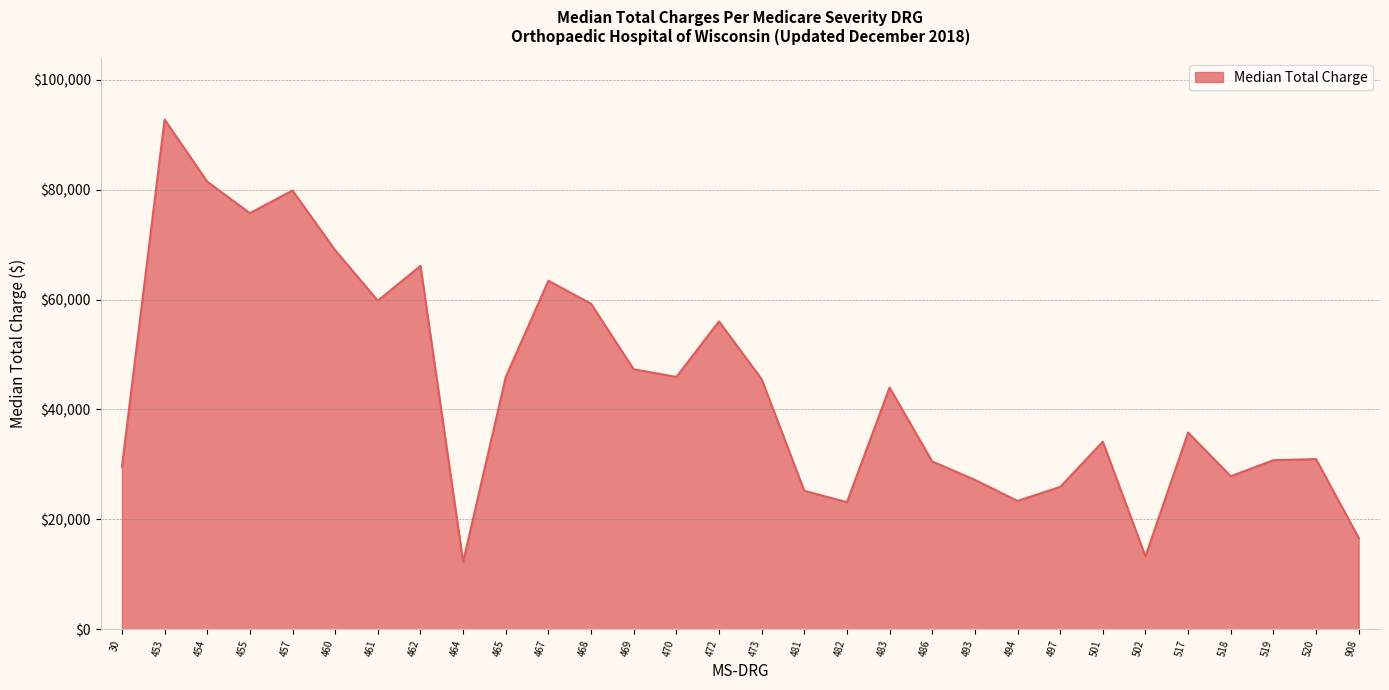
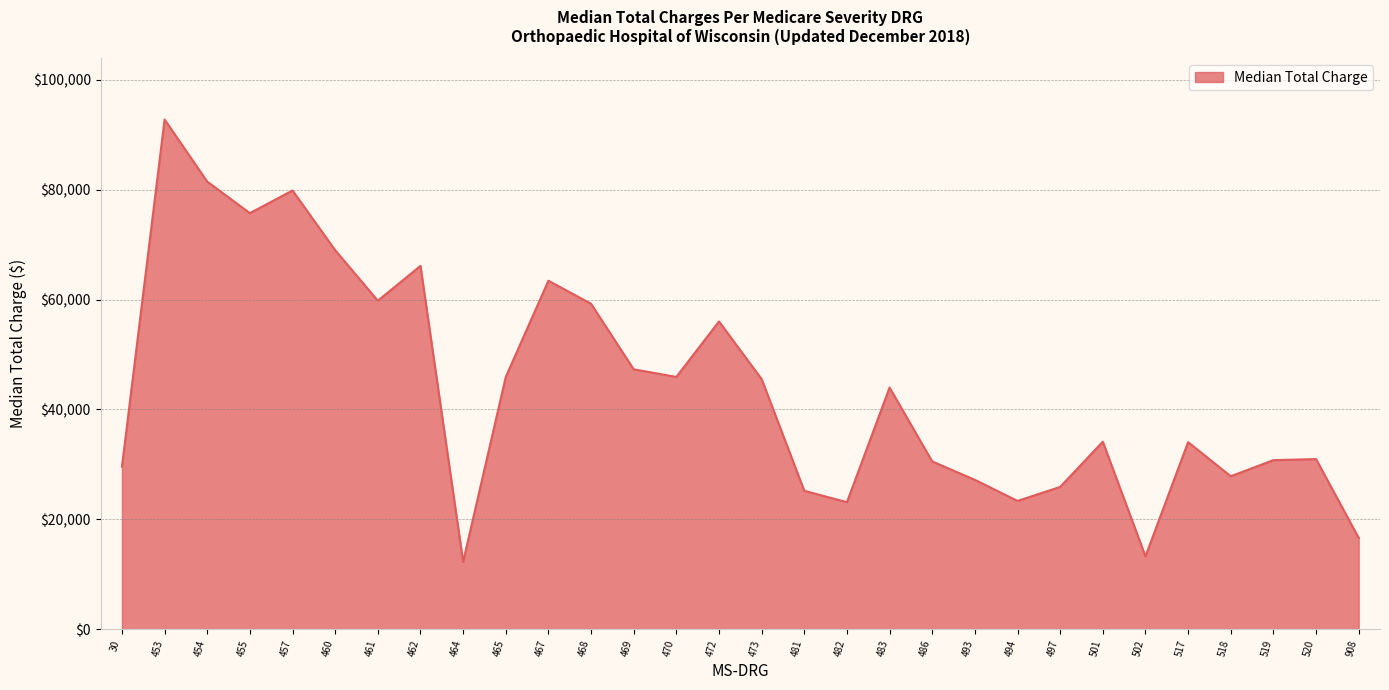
517: $36,000 -> $34,000
